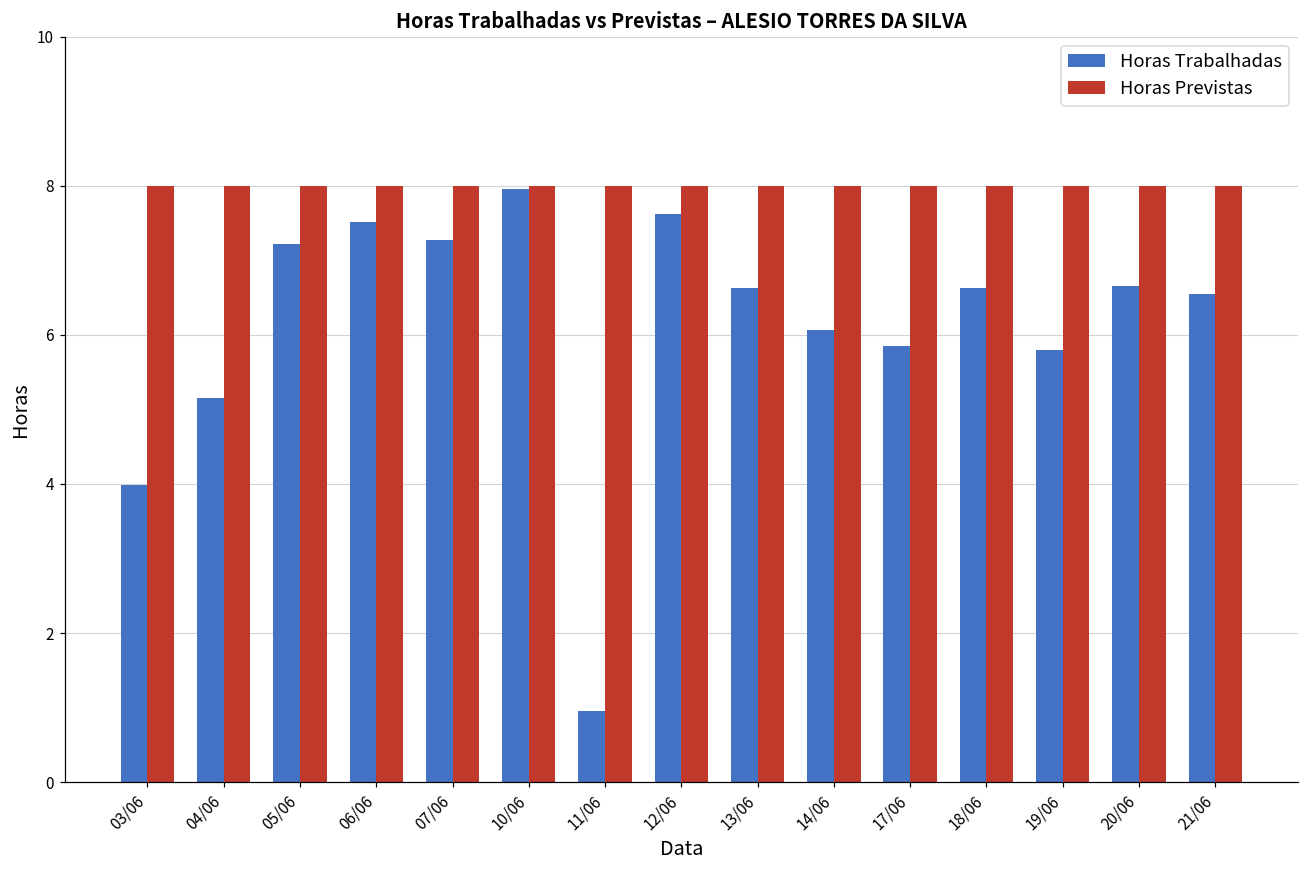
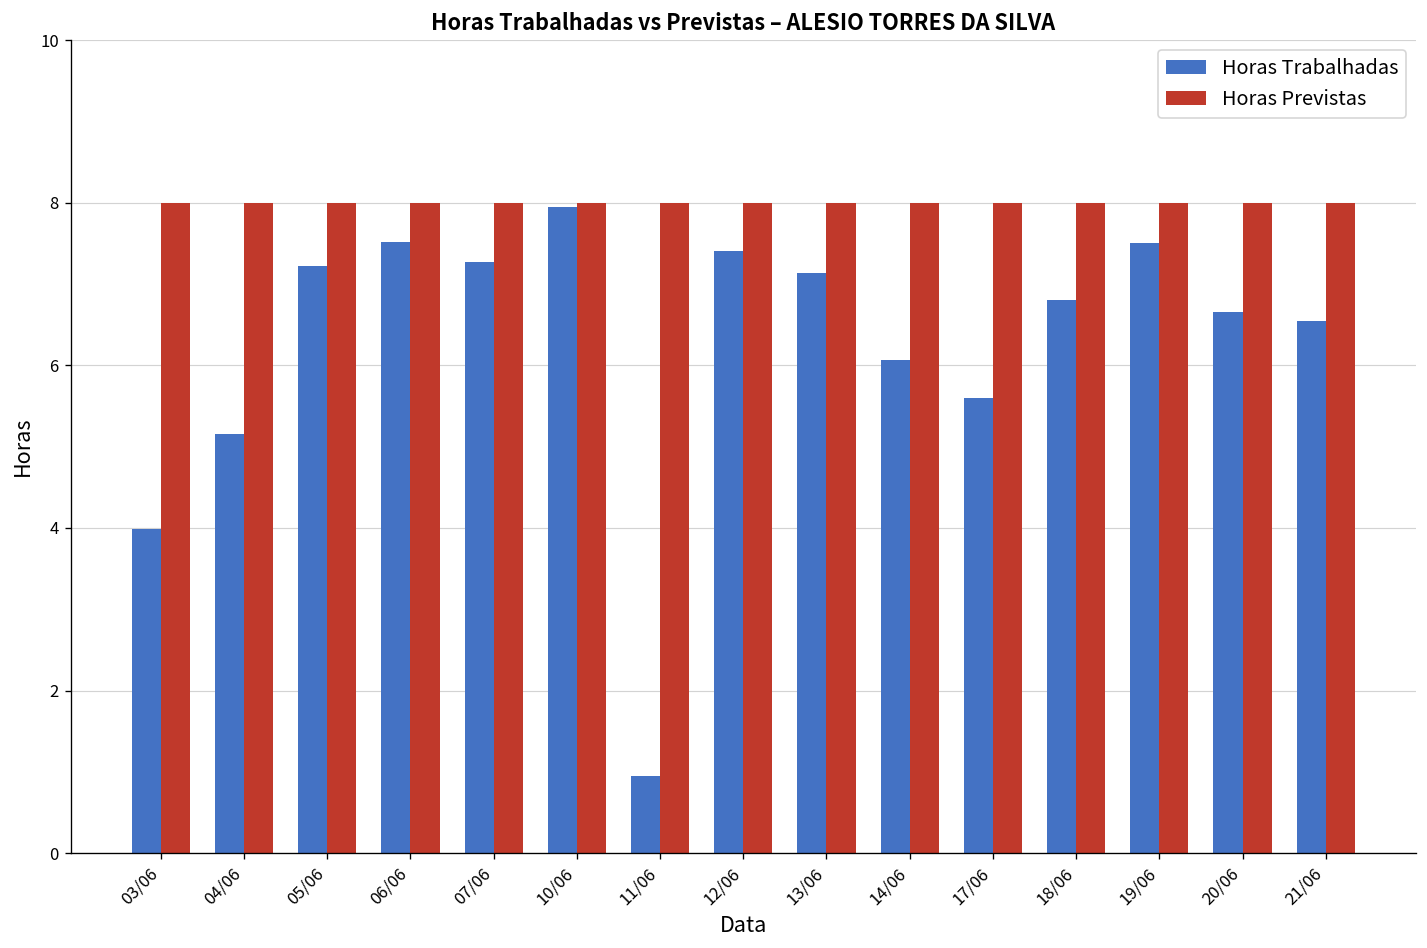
Horas Trabalhadas, 12/06: 7.6 -> 7.4
Horas Trabalhadas, 13/06: 6.6 -> 7.1
Horas Trabalhadas, 17/06: 5.9 -> 5.6
Horas Trabalhadas, 18/06: 6.6 -> 6.8
Horas Trabalhadas, 19/06: 5.8 -> 7.5
